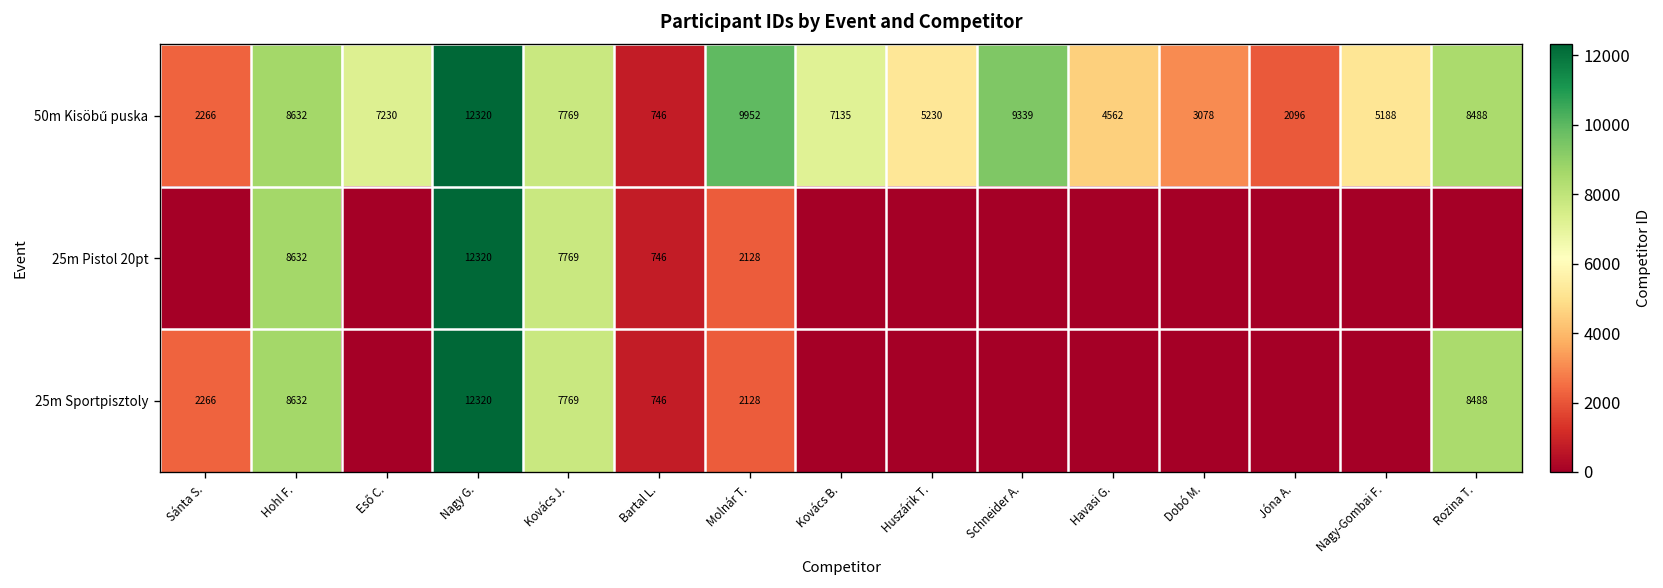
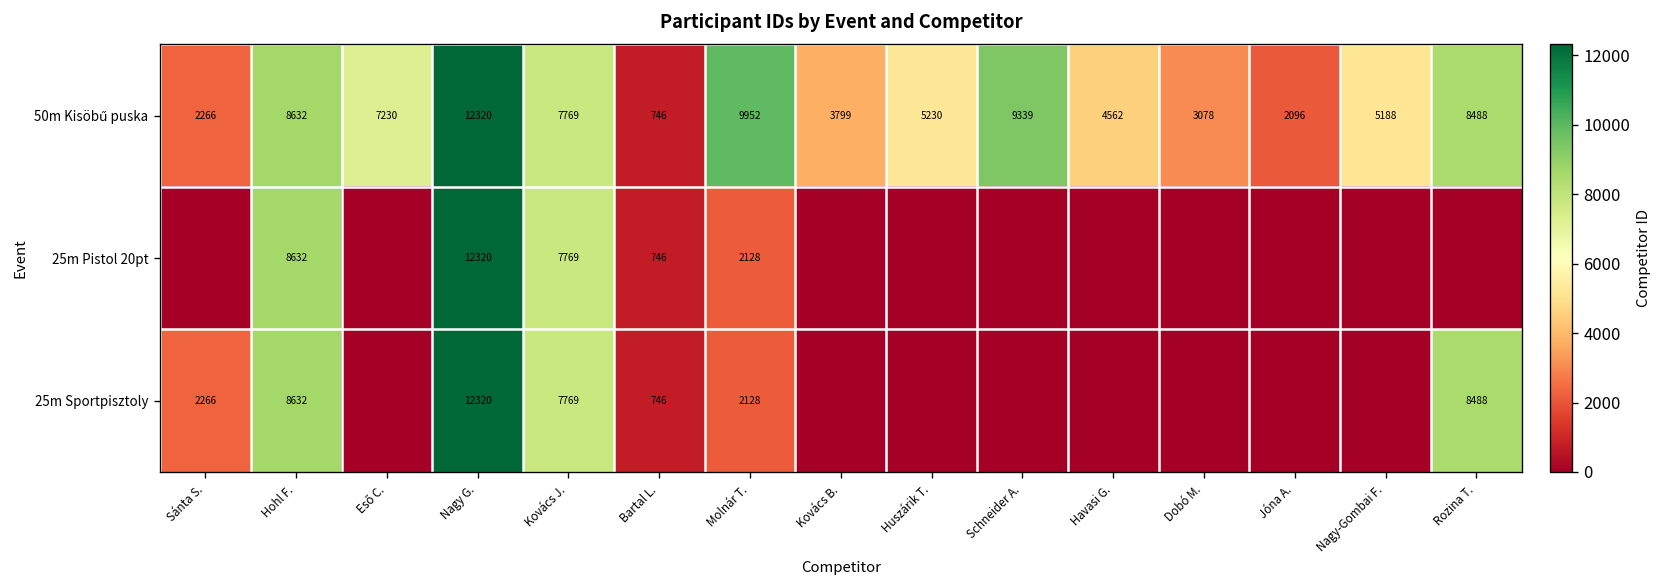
50m Kisöbű puska, Kovács B.: 7135 -> 3799
